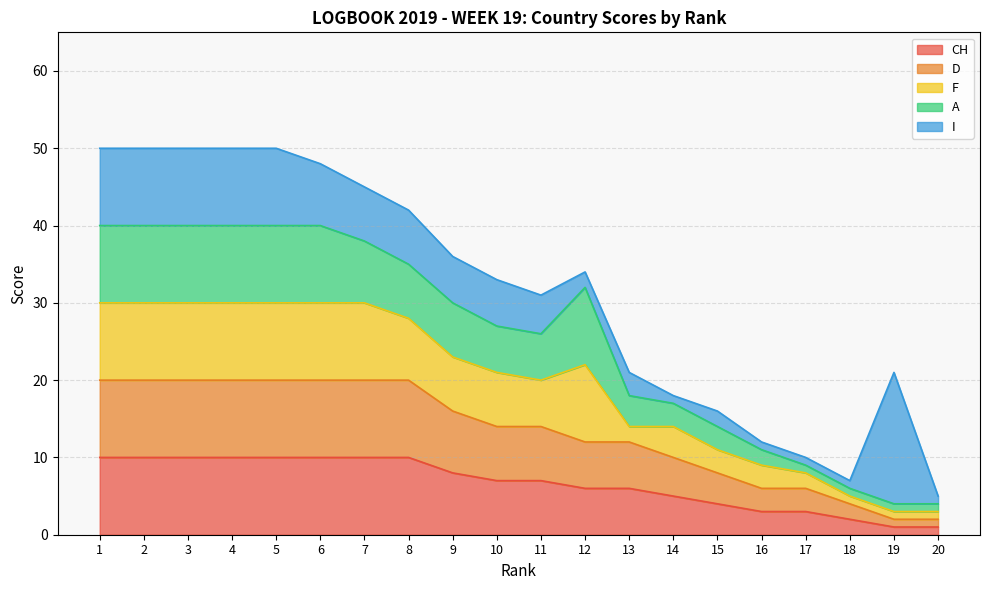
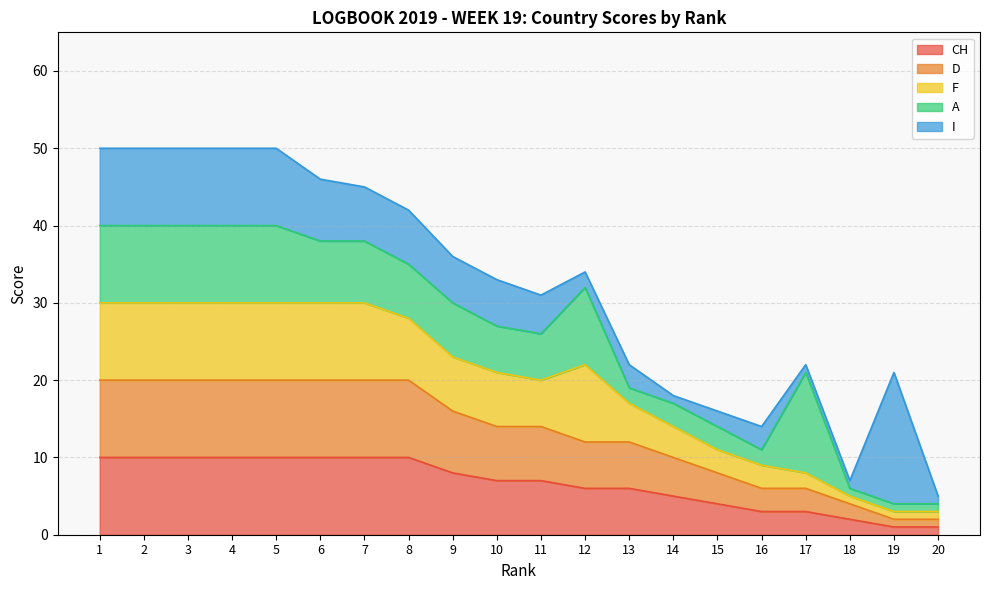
A, 6: 10 -> 8
F, 13: 2 -> 5
A, 13: 4 -> 2
I, 16: 1 -> 3
A, 17: 1 -> 13
